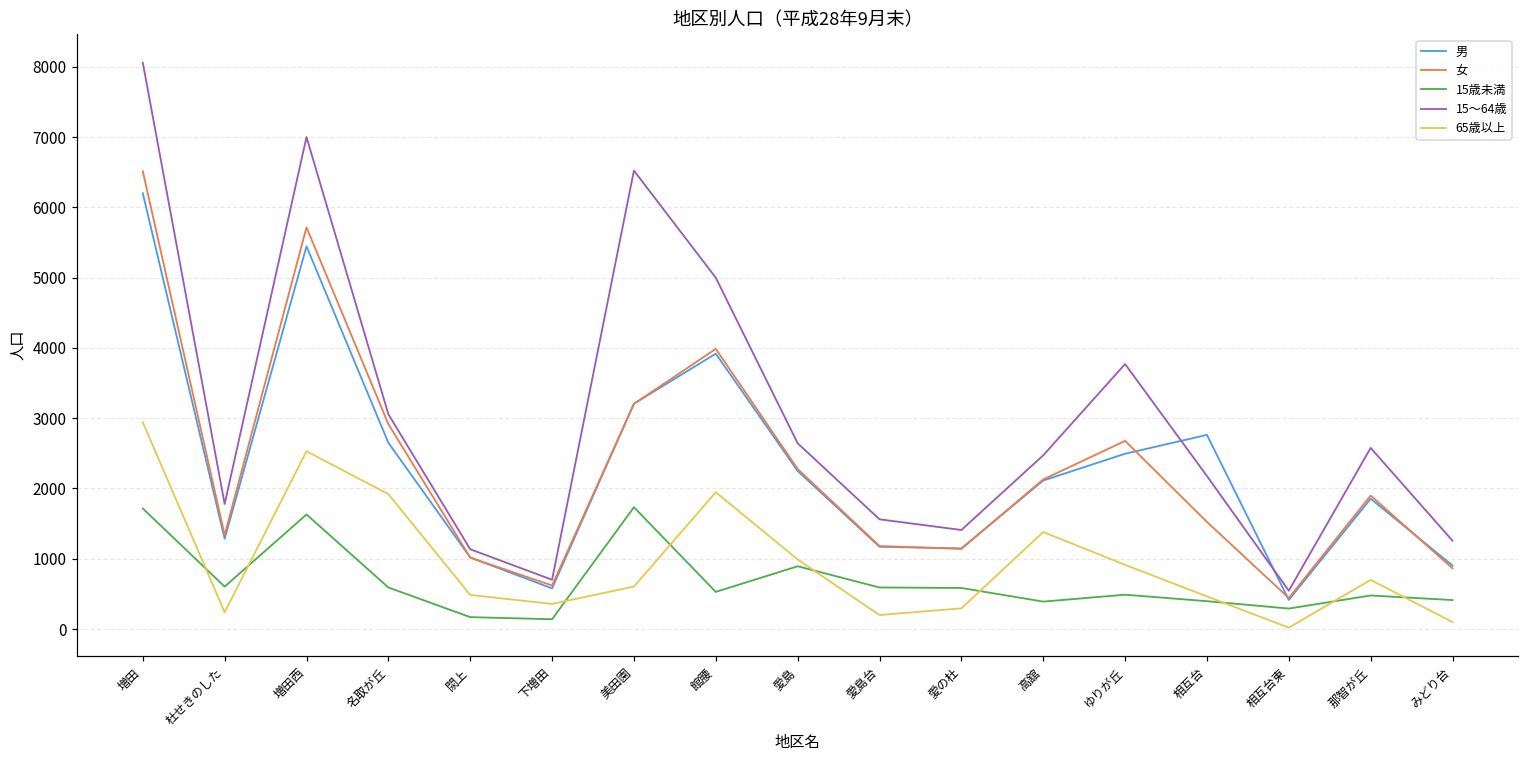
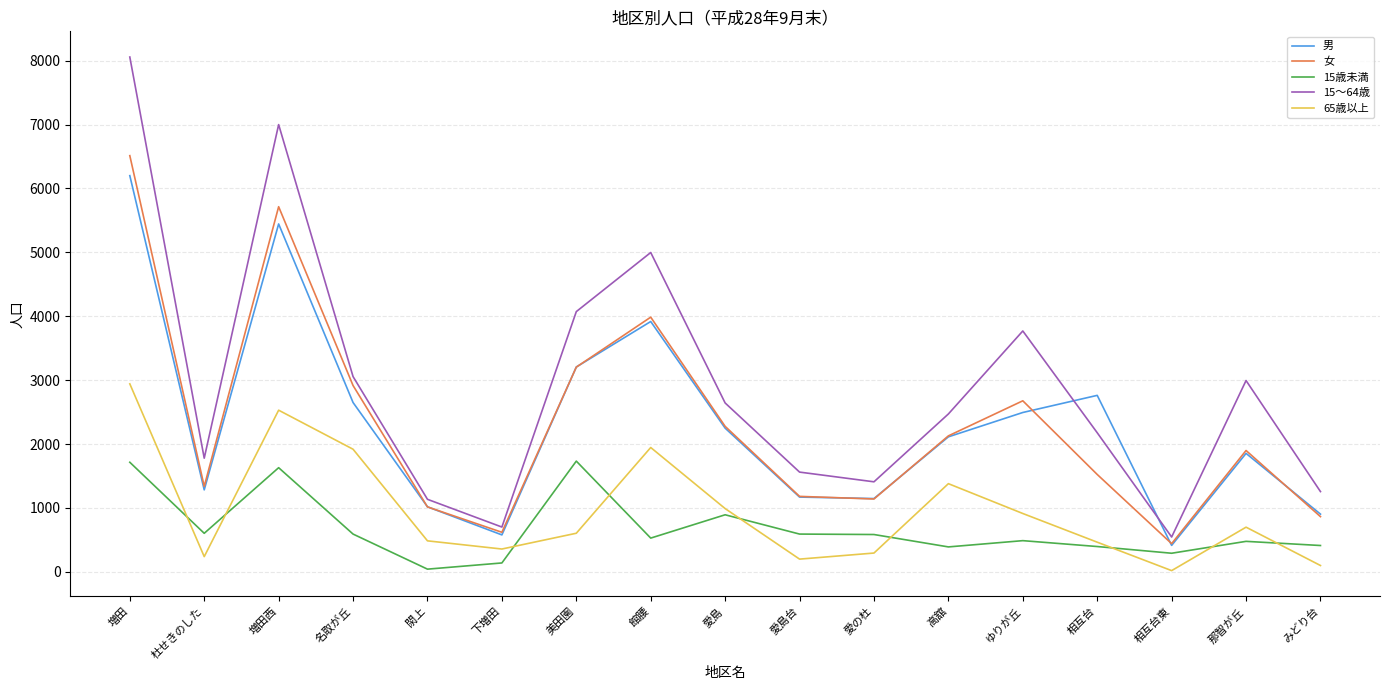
15歳未満, 閖上: 200 -> 0
15～64歳, 美田園: 6500 -> 4100
15～64歳, 那智が丘: 2600 -> 3000
